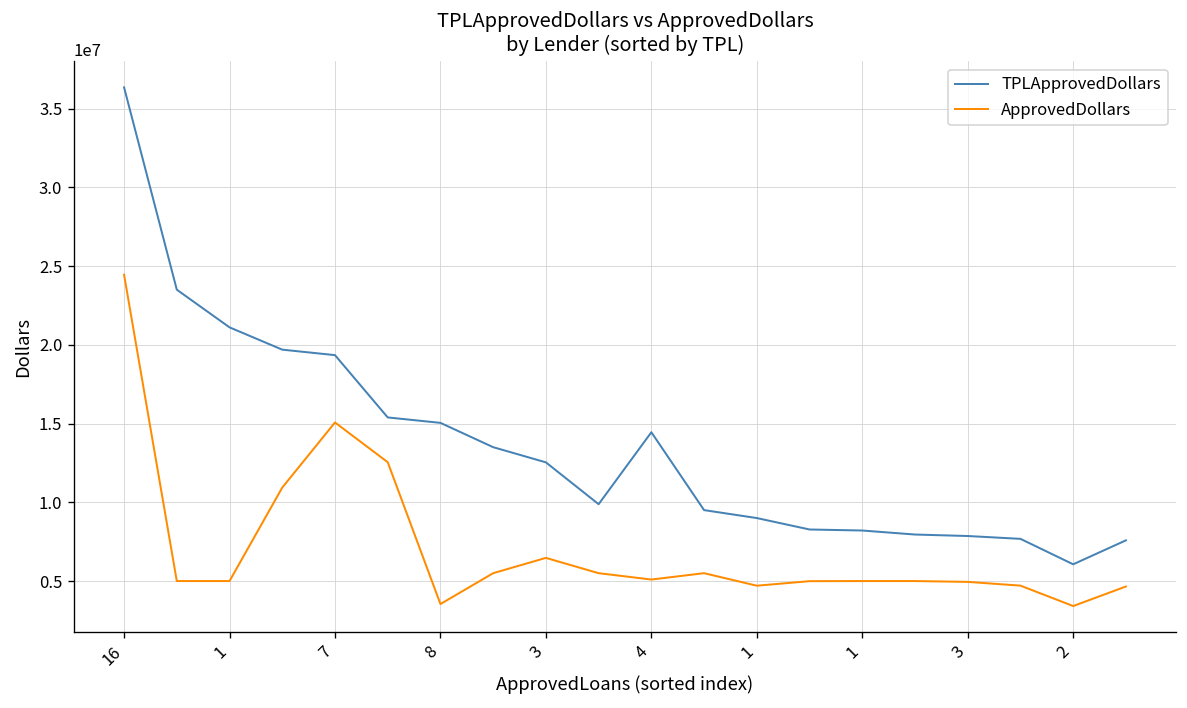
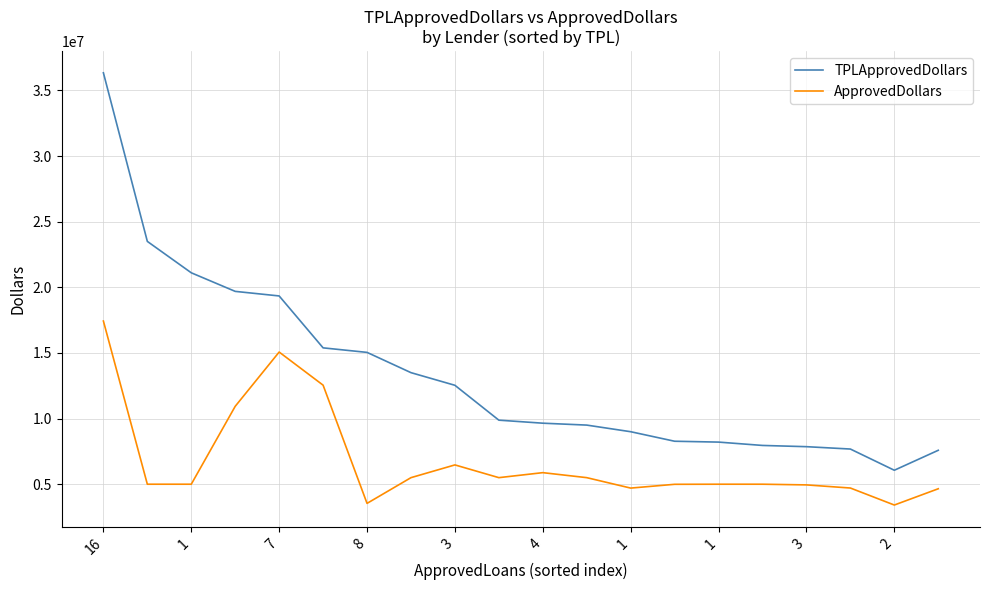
ApprovedDollars, 16: 24400000 -> 17400000
TPLApprovedDollars, 4: 14400000 -> 9600000
ApprovedDollars, 4: 5100000 -> 5900000
